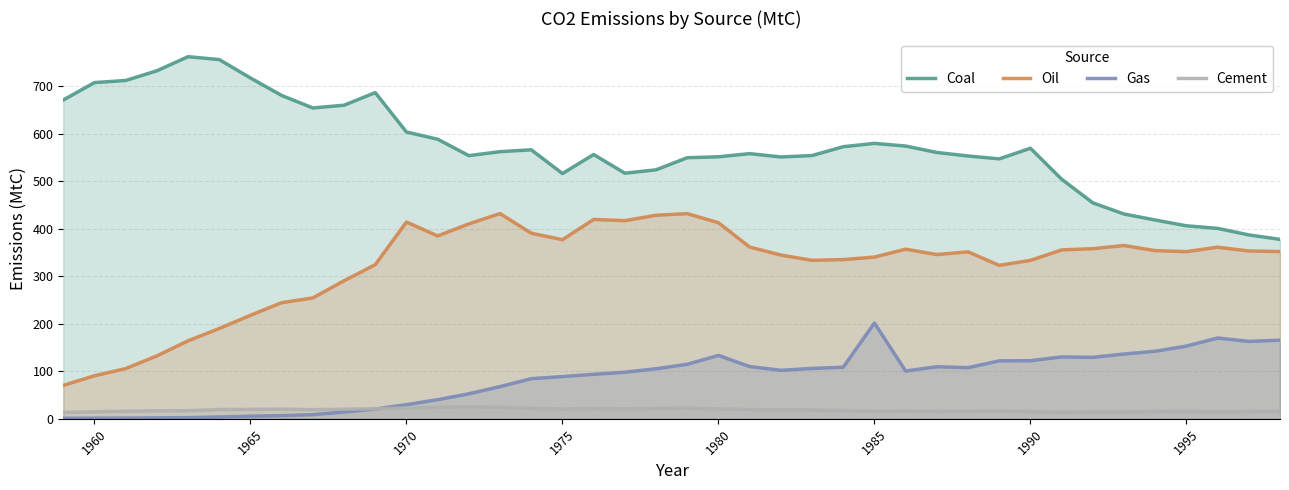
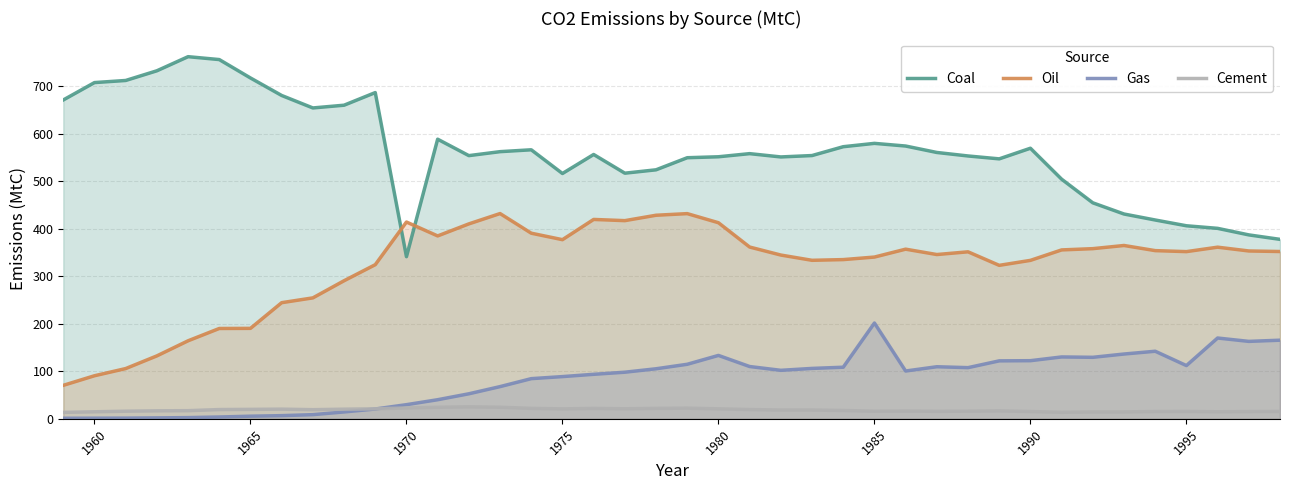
Oil, 1965: 220 -> 190
Coal, 1970: 600 -> 340
Gas, 1995: 150 -> 110
